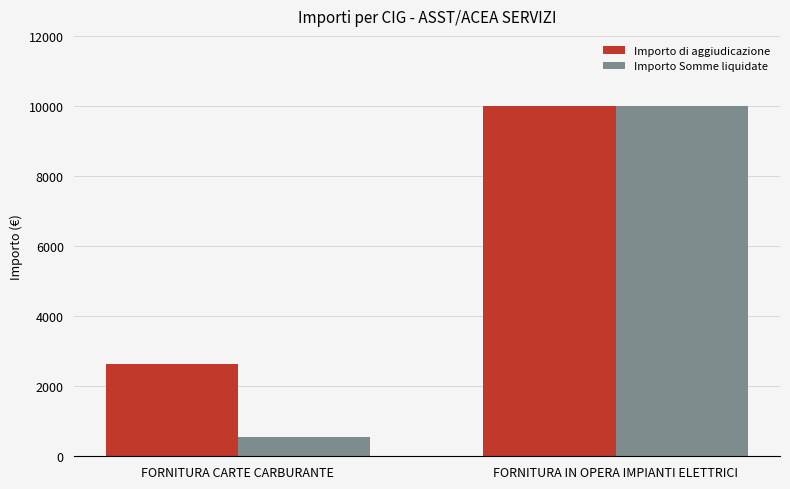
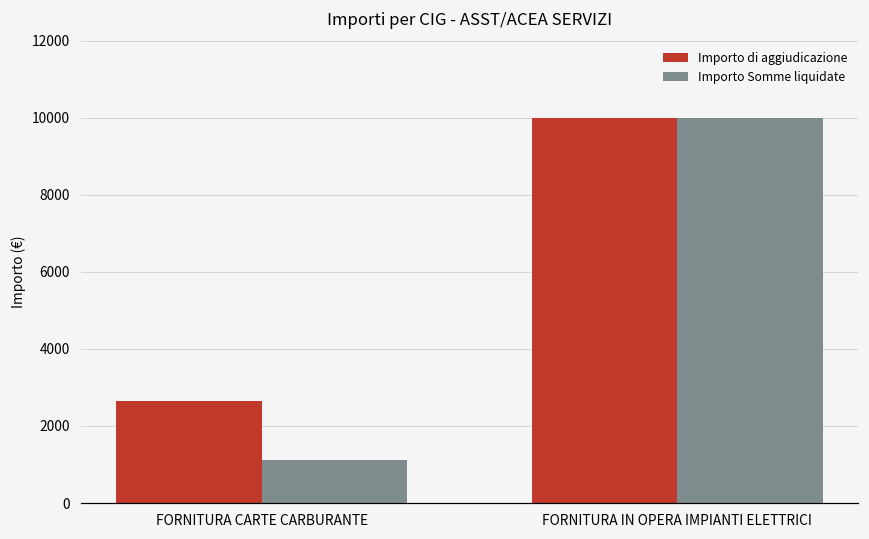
Importo Somme liquidate, FORNITURA CARTE CARBURANTE: 600 -> 1100
